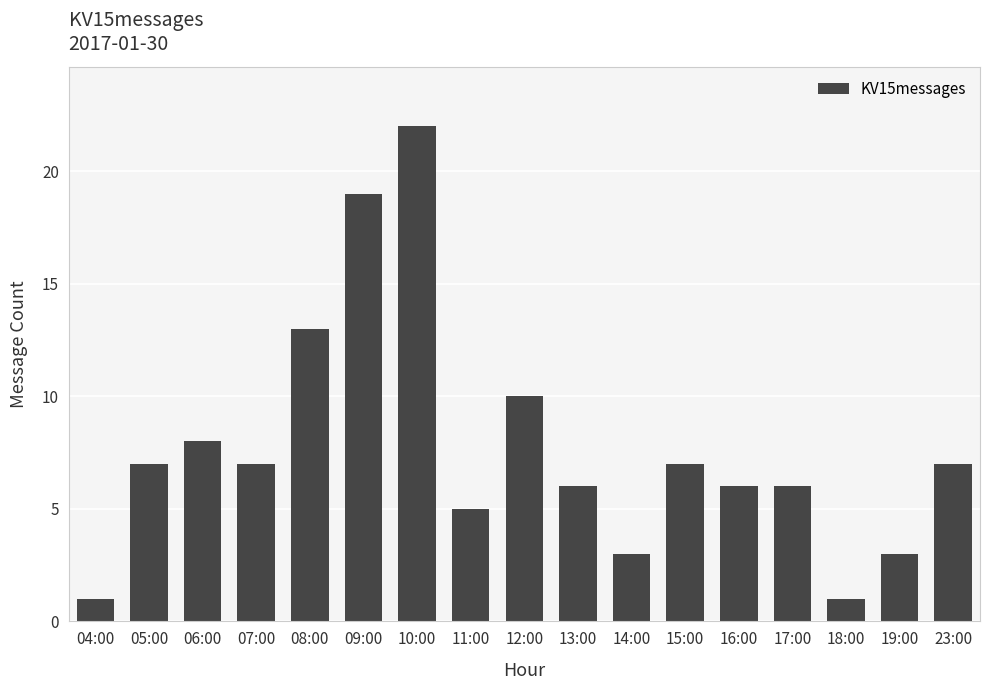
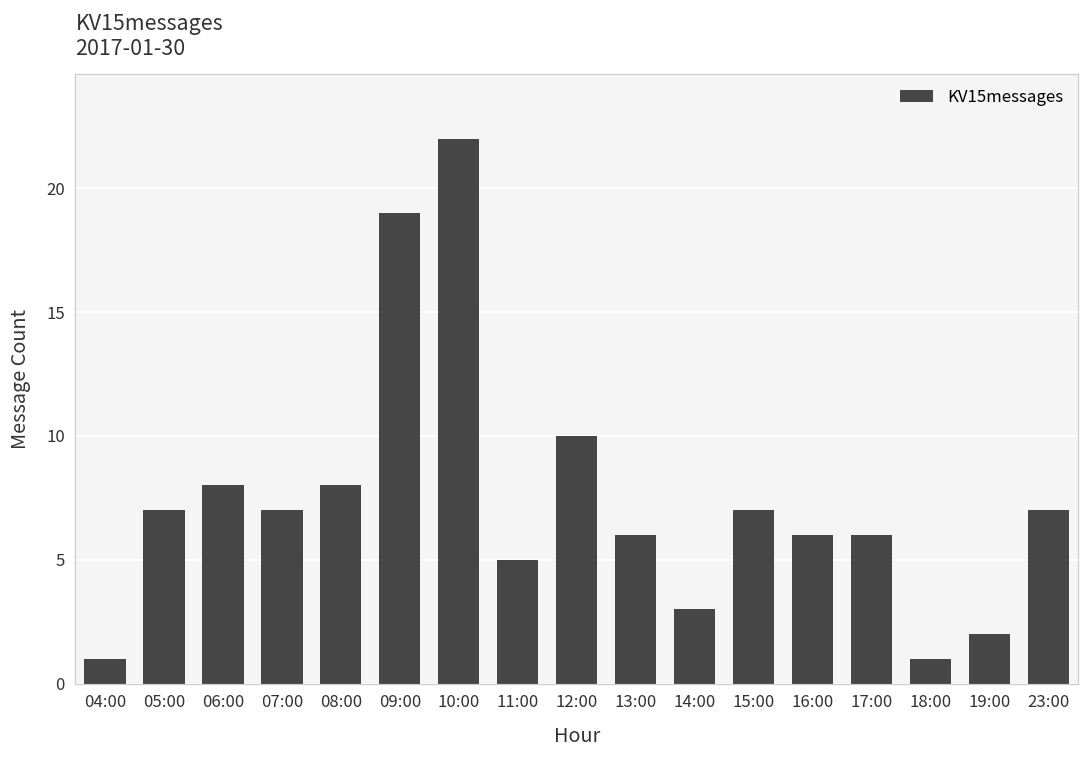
08:00: 13 -> 8
19:00: 3 -> 2
